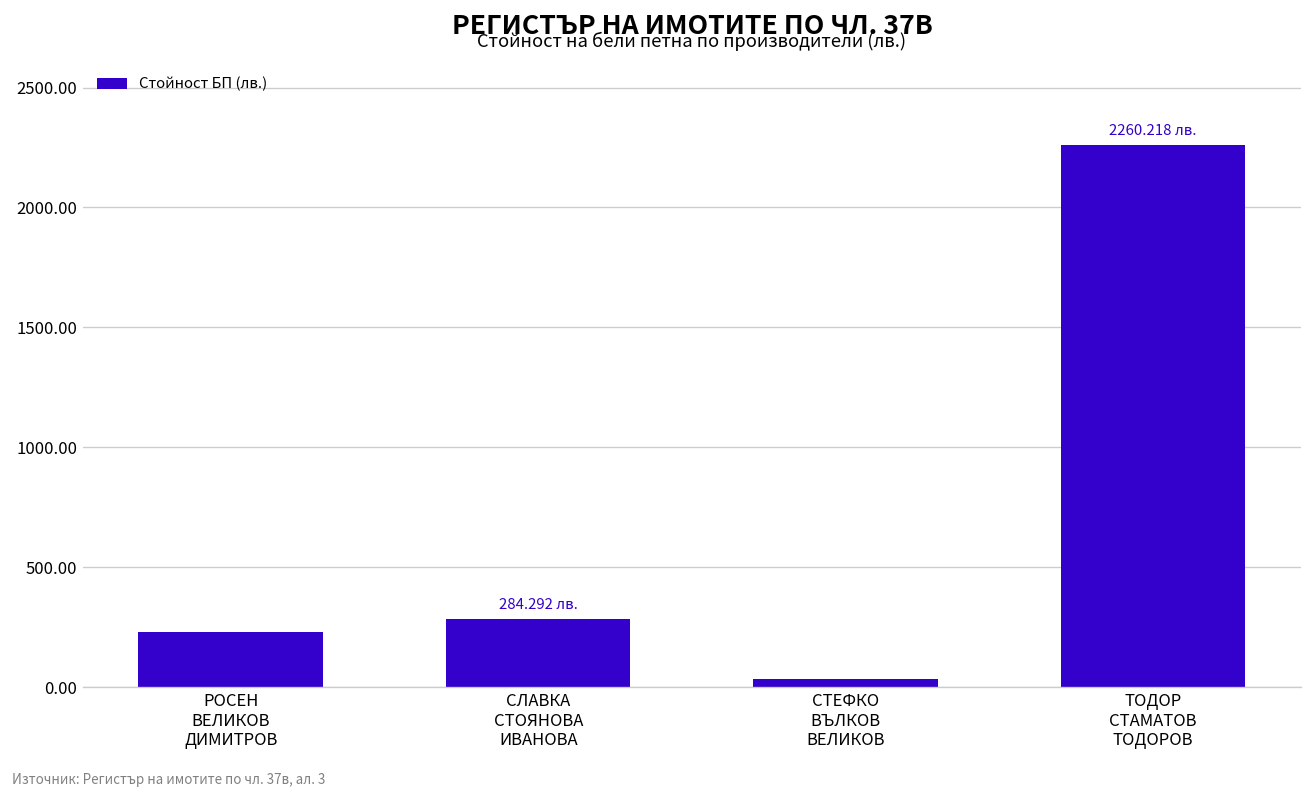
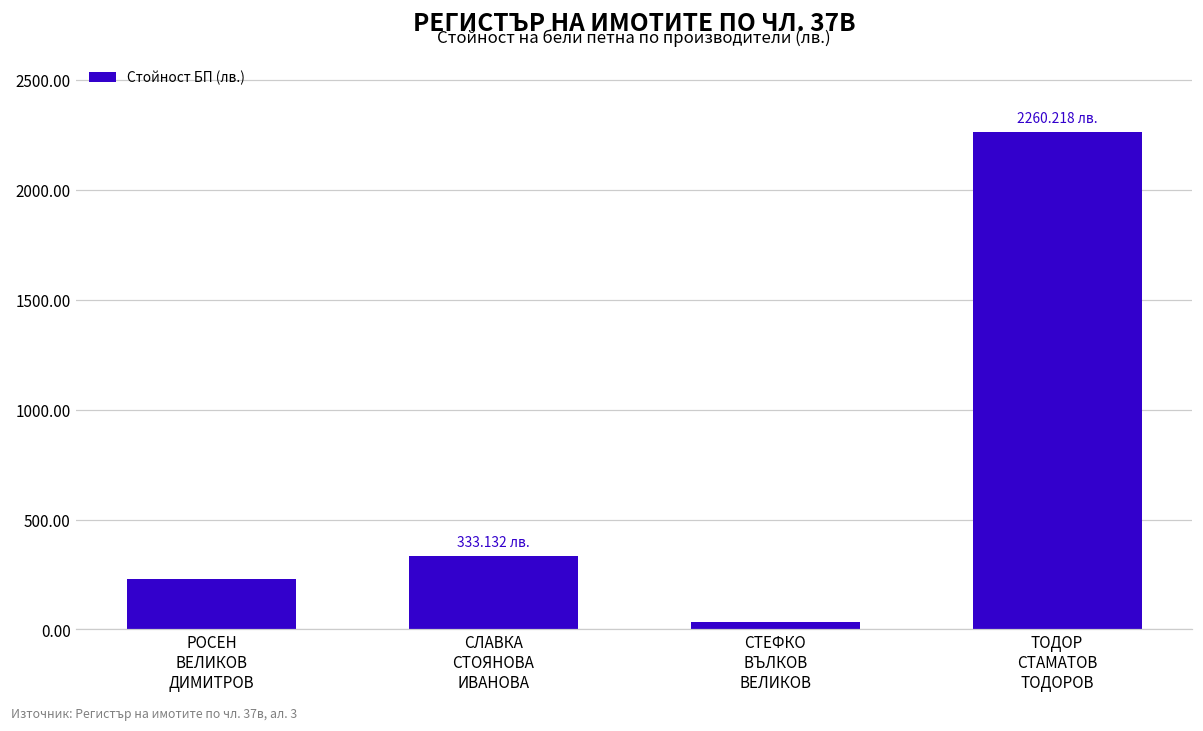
СЛАВКА СТОЯНОВА ИВАНОВА: 284.292 -> 333.132
